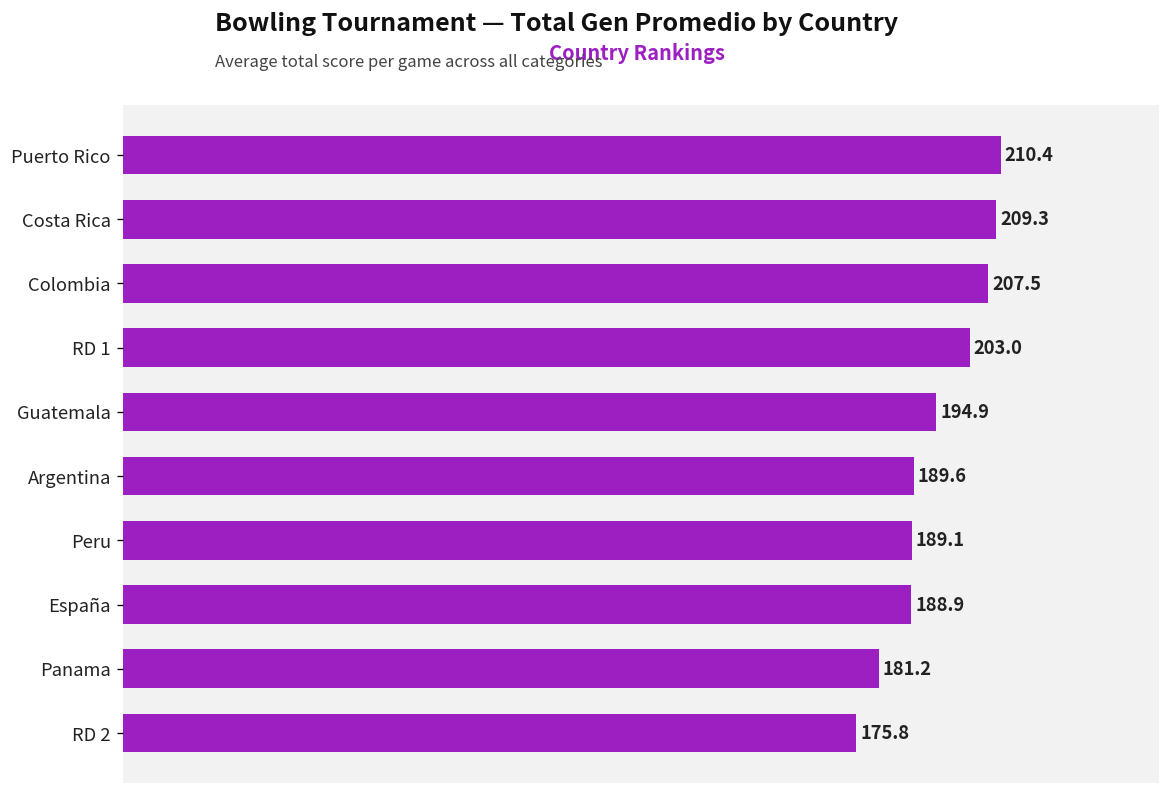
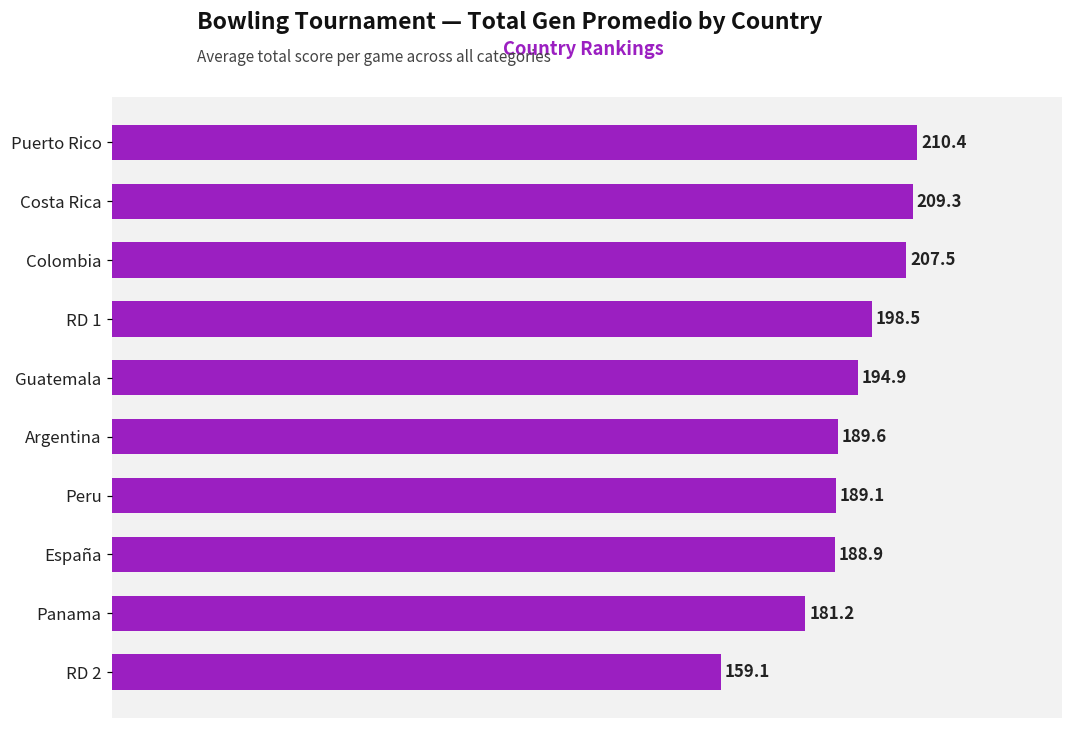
RD 1: 203.0 -> 198.5
RD 2: 175.8 -> 159.1
